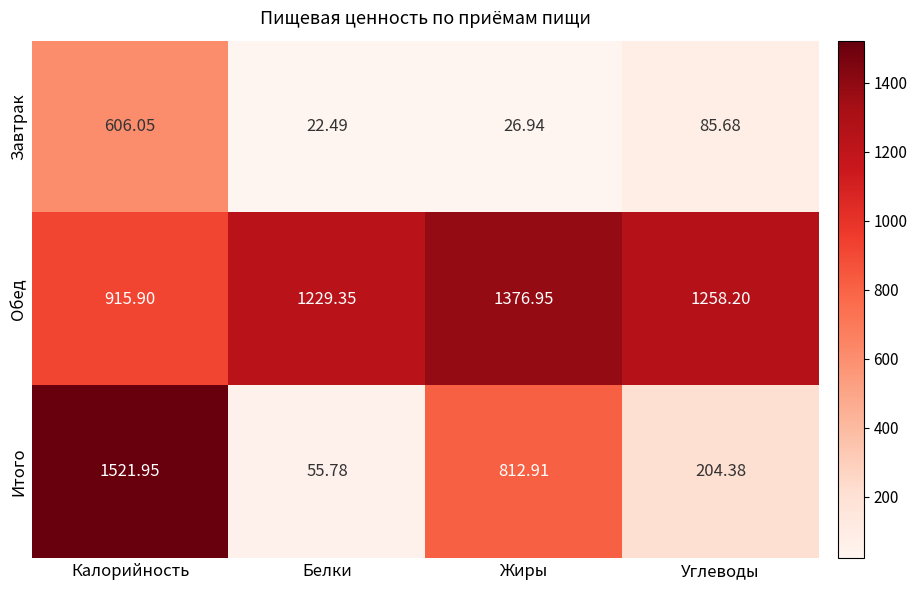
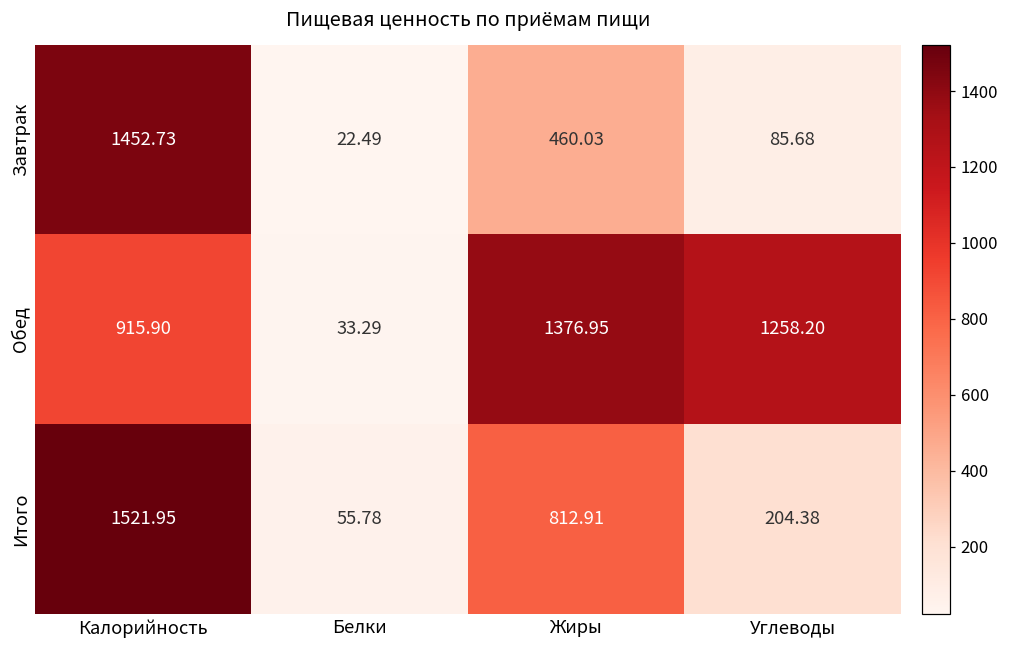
Завтрак, Калорийность: 606.05 -> 1452.73
Завтрак, Жиры: 26.94 -> 460.03
Обед, Белки: 1229.35 -> 33.29
